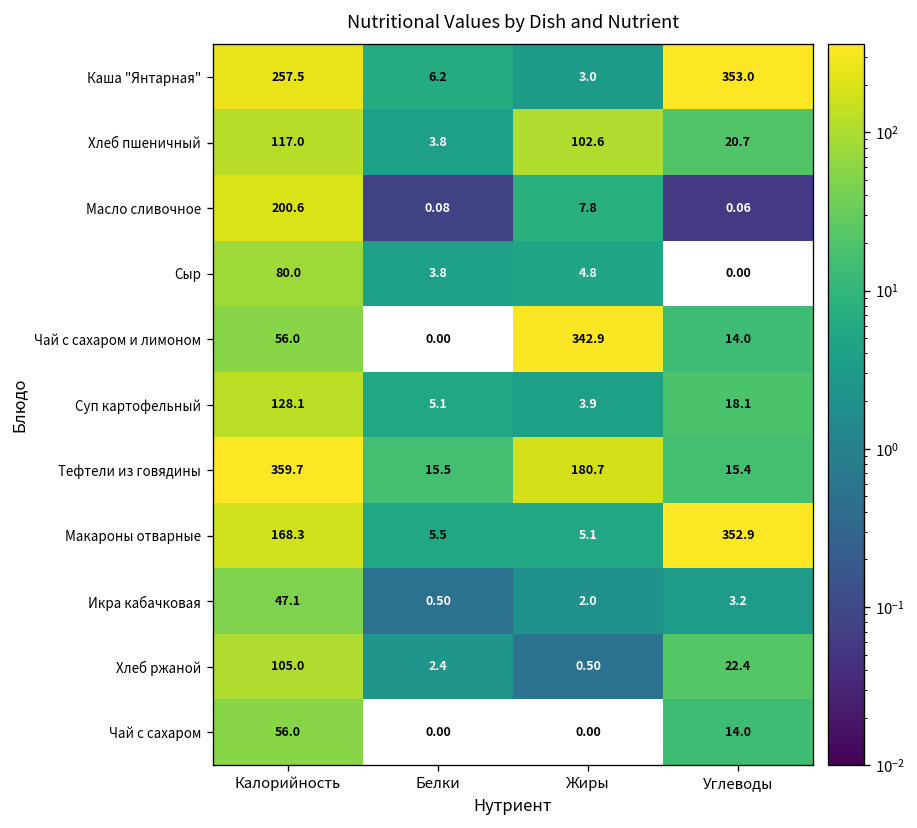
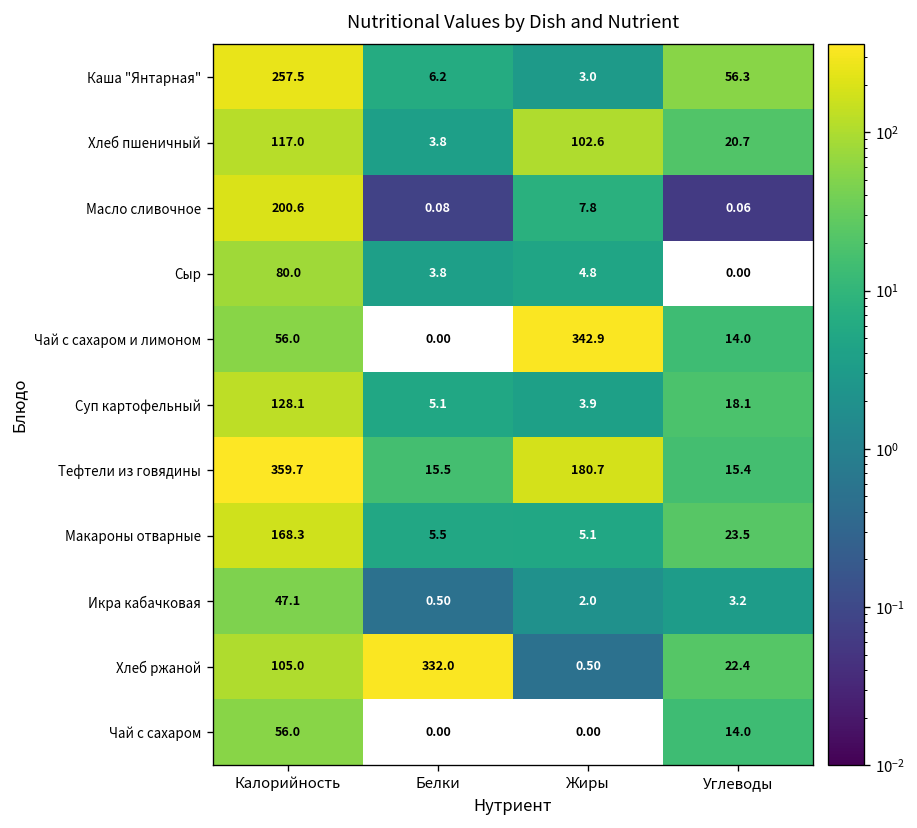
Каша "Янтарная", Углеводы: 353.0 -> 56.3
Макароны отварные, Углеводы: 352.9 -> 23.5
Хлеб ржаной, Белки: 2.4 -> 332.0
